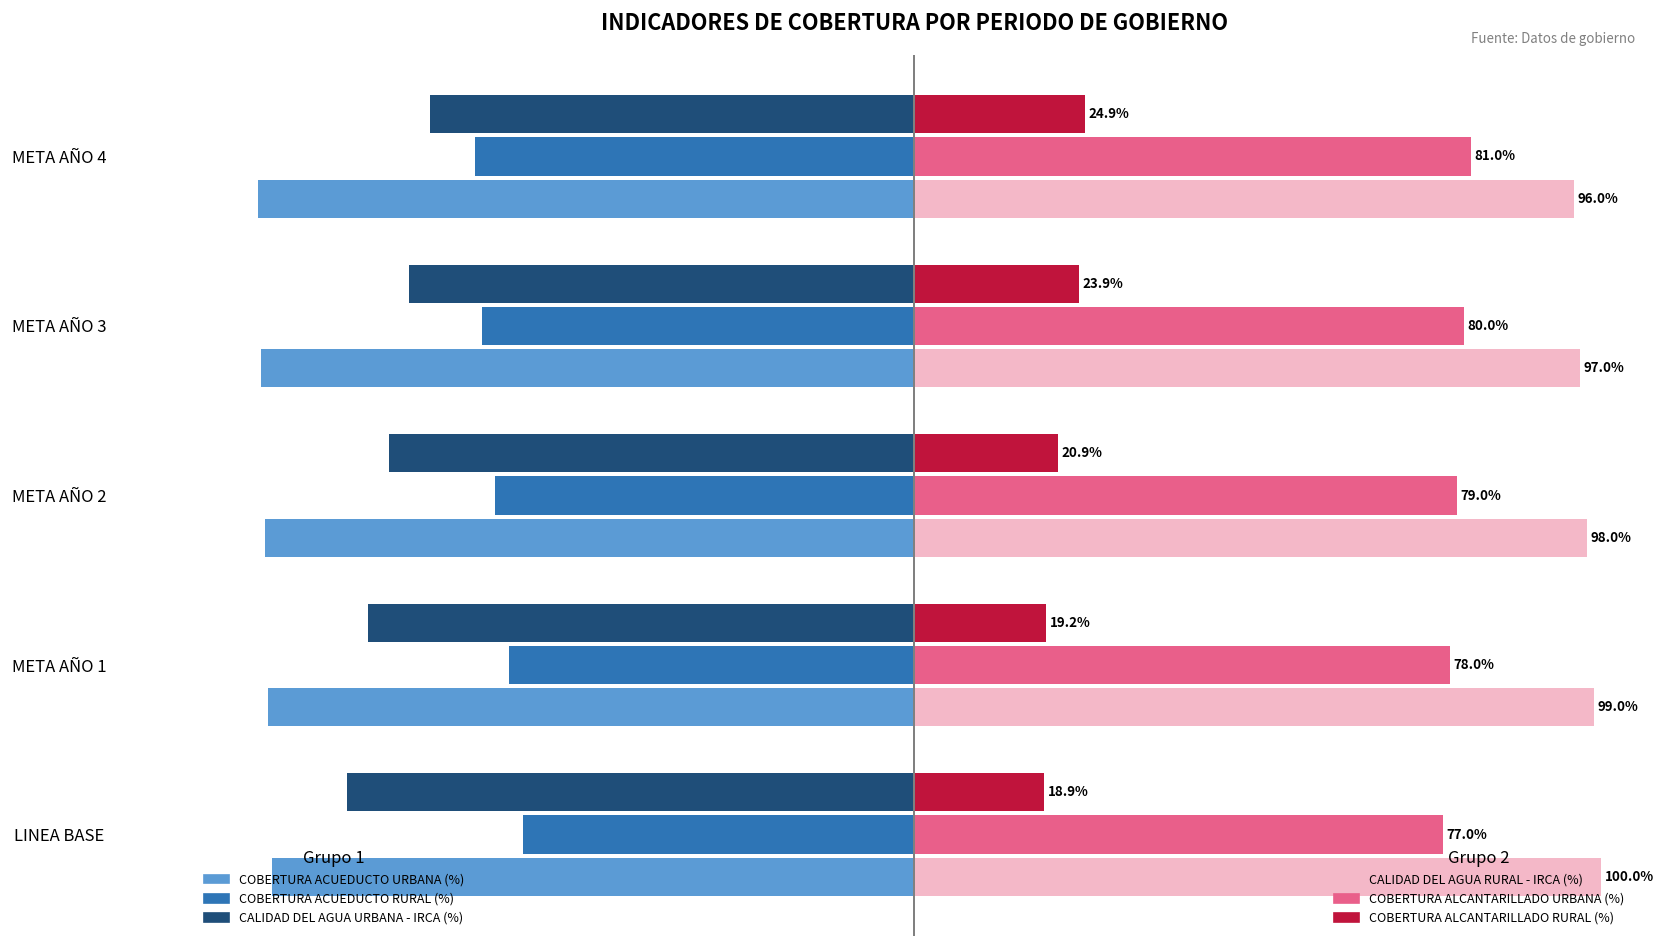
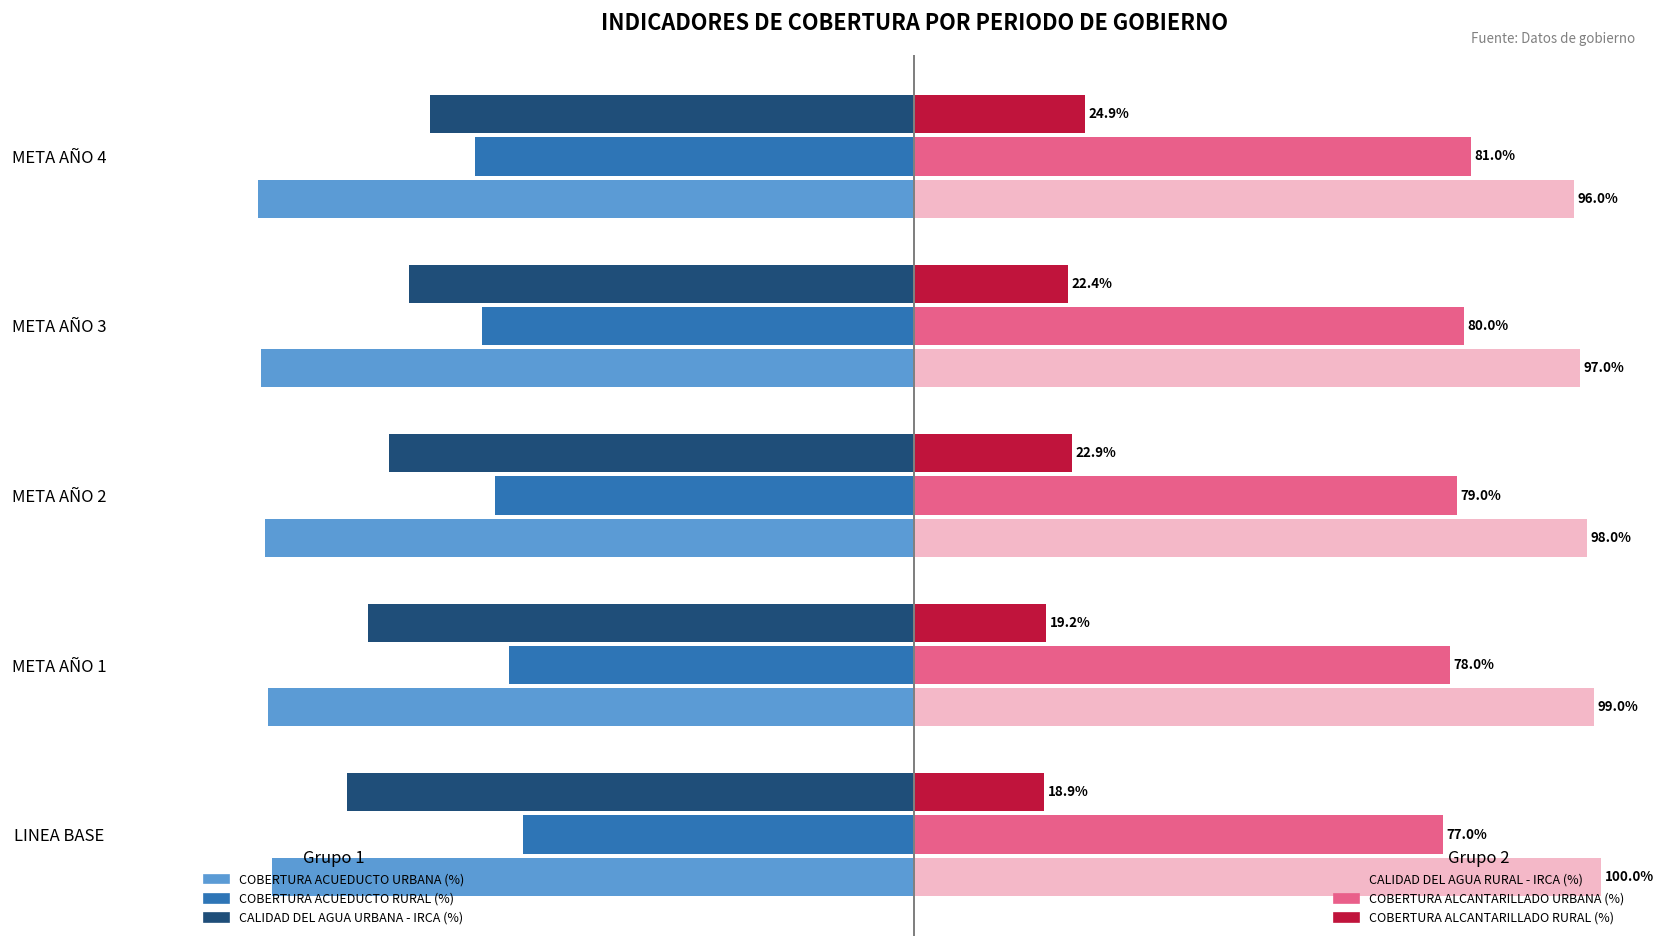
COBERTURA ALCANTARILLADO RURAL (%), META AÑO 3: 23.9% -> 22.4%
COBERTURA ALCANTARILLADO RURAL (%), META AÑO 2: 20.9% -> 22.9%
